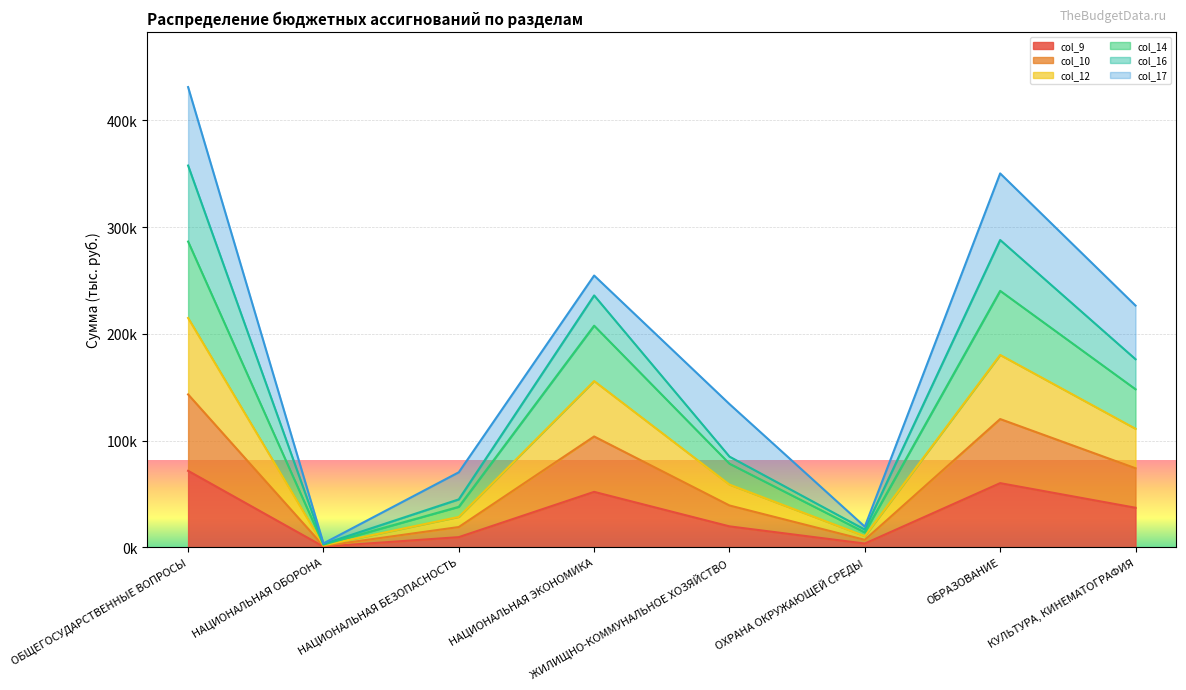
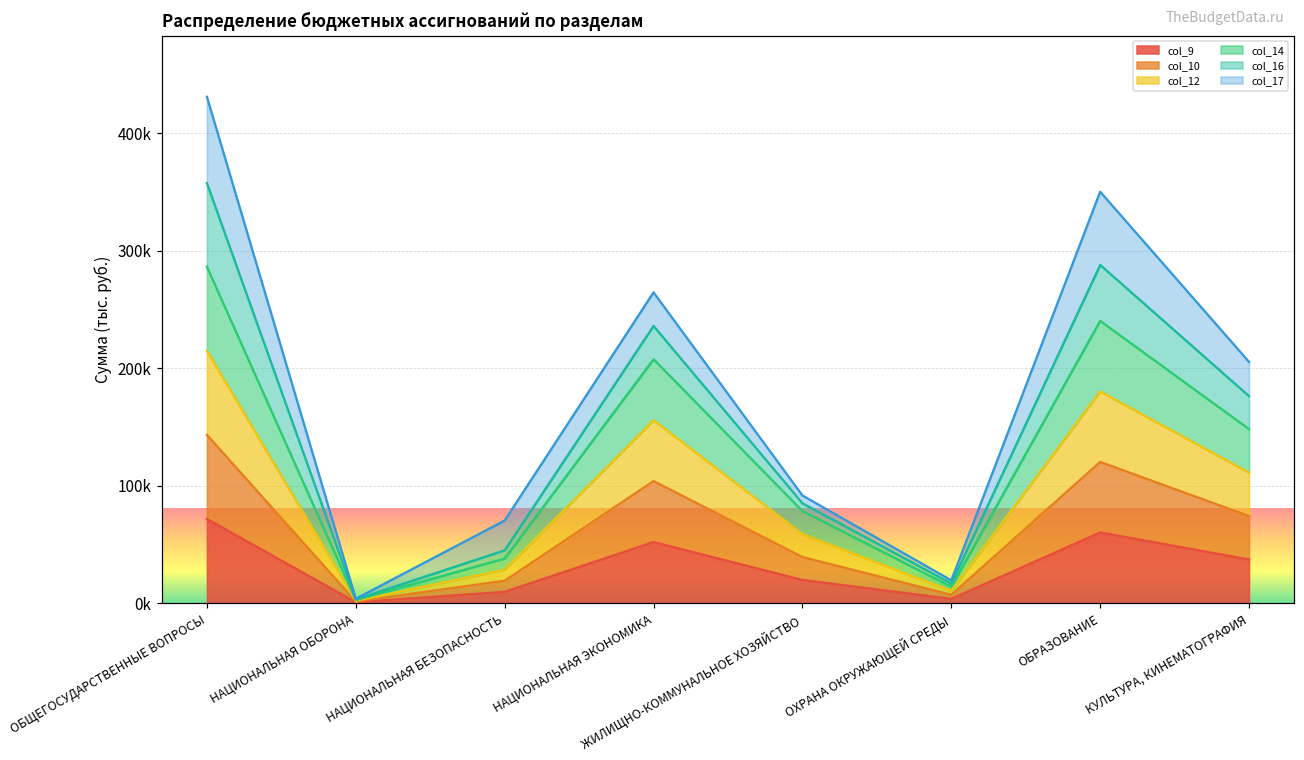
col_17, НАЦИОНАЛЬНАЯ ЭКОНОМИКА: 19000 -> 29000
col_17, ЖИЛИЩНО-КОММУНАЛЬНОЕ ХОЗЯЙСТВО: 49000 -> 7000
col_17, КУЛЬТУРА, КИНЕМАТОГРАФИЯ: 50000 -> 29000
